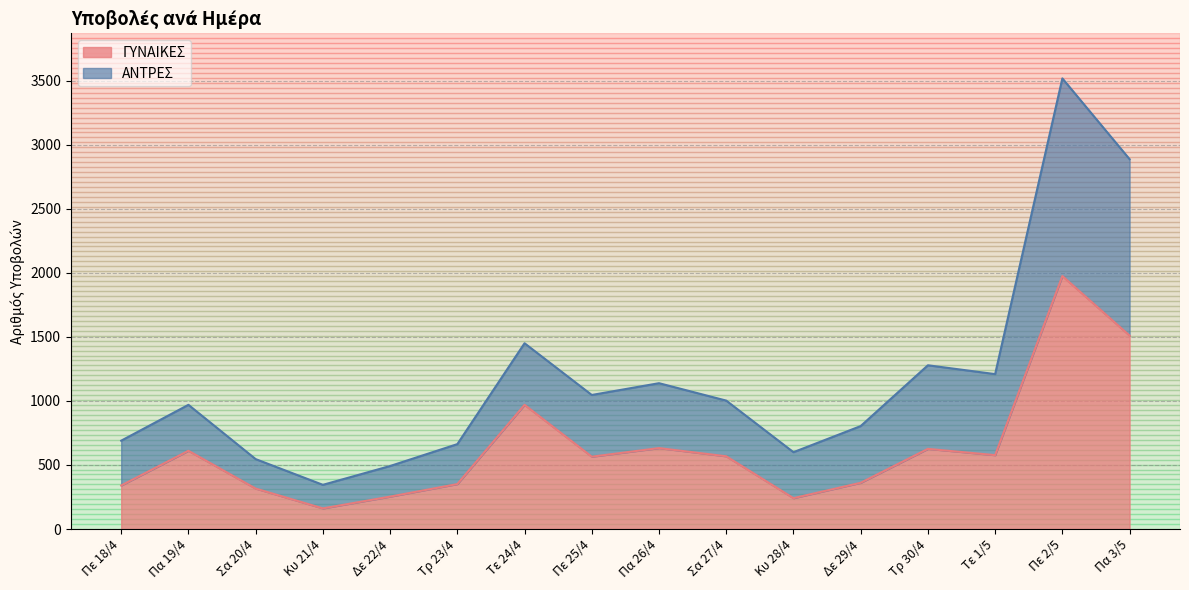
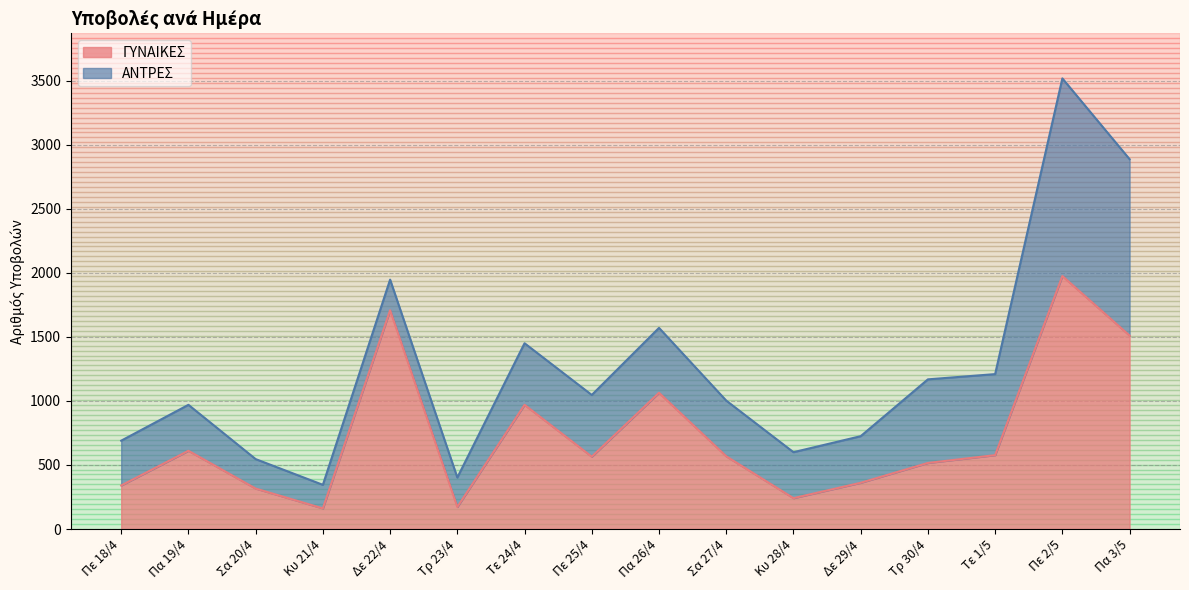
ΓΥΝΑΙΚΕΣ, Δε 22/4: 250 -> 1710
ΓΥΝΑΙΚΕΣ, Τρ 23/4: 350 -> 170
ΑΝΤΡΕΣ, Τρ 23/4: 310 -> 230
ΓΥΝΑΙΚΕΣ, Πα 26/4: 630 -> 1060
ΑΝΤΡΕΣ, Δε 29/4: 440 -> 360
ΓΥΝΑΙΚΕΣ, Τρ 30/4: 630 -> 520
